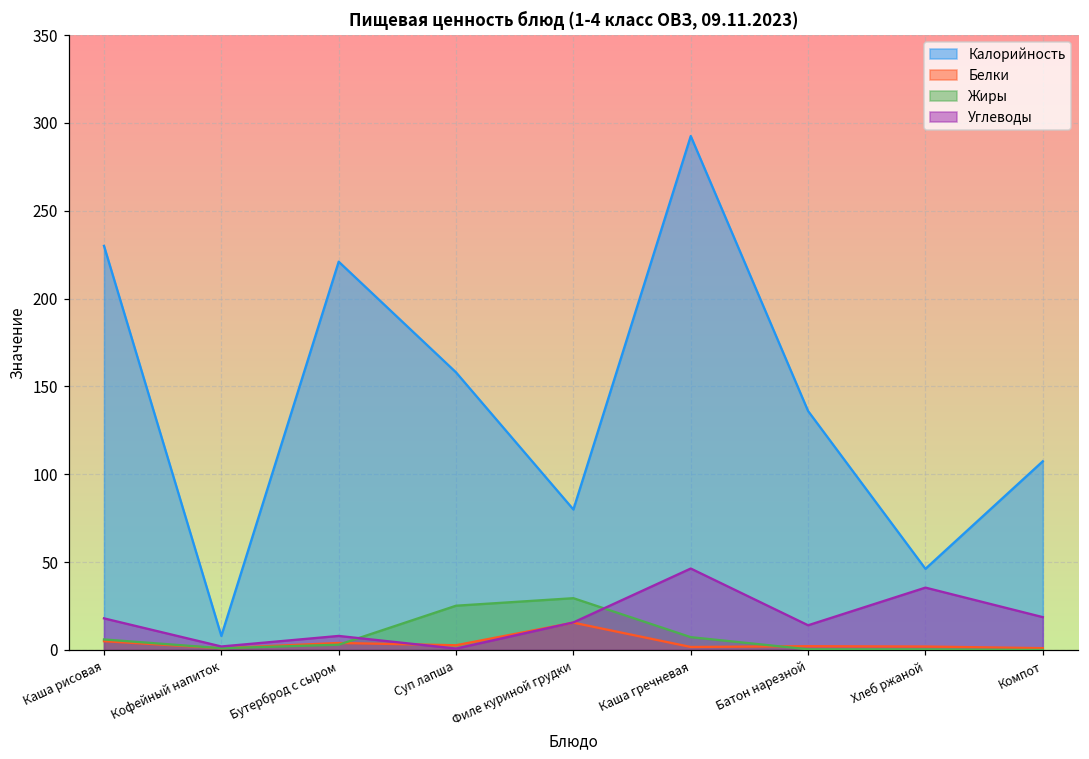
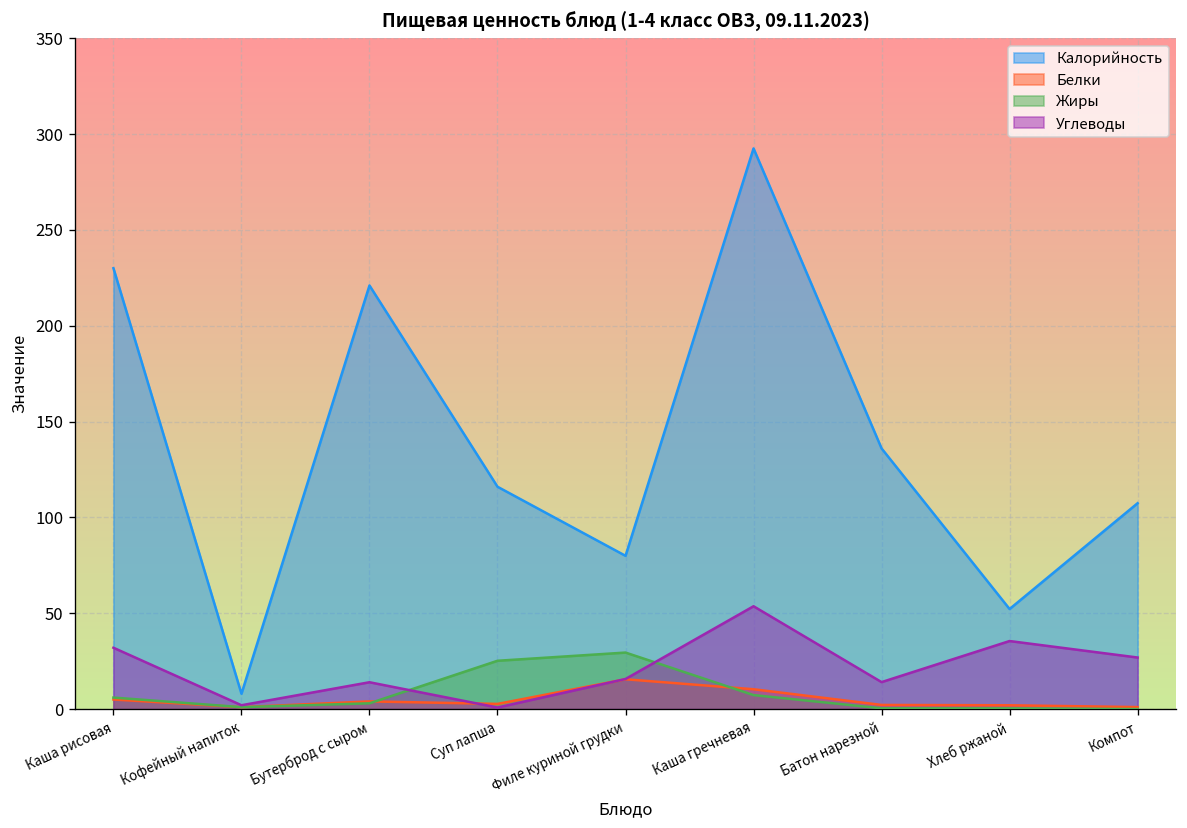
Углеводы, Каша рисовая: 18 -> 32
Углеводы, Бутерброд с сыром: 8 -> 14
Калорийность, Суп лапша: 158 -> 116
Белки, Каша гречневая: 2 -> 10
Углеводы, Каша гречневая: 46 -> 54
Калорийность, Хлеб ржаной: 46 -> 52
Углеводы, Компот: 19 -> 27
